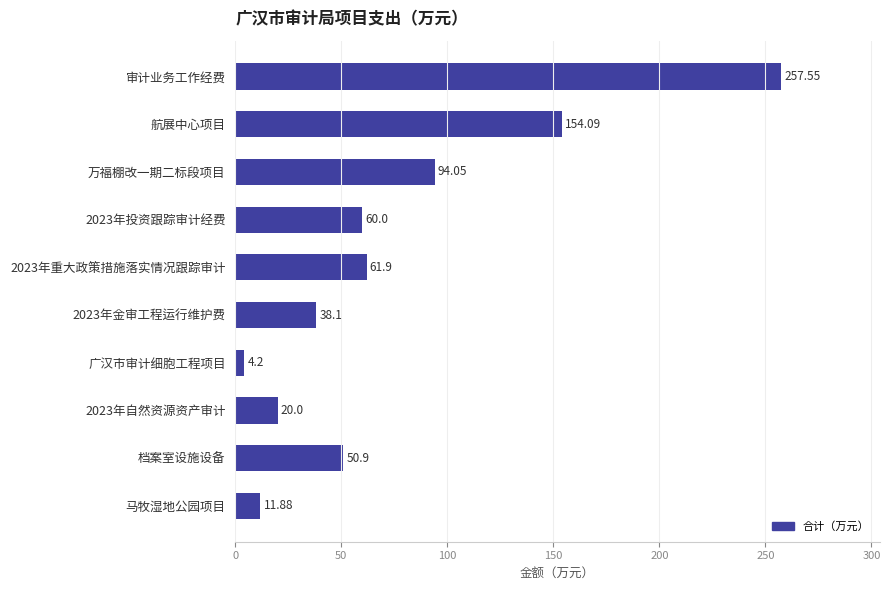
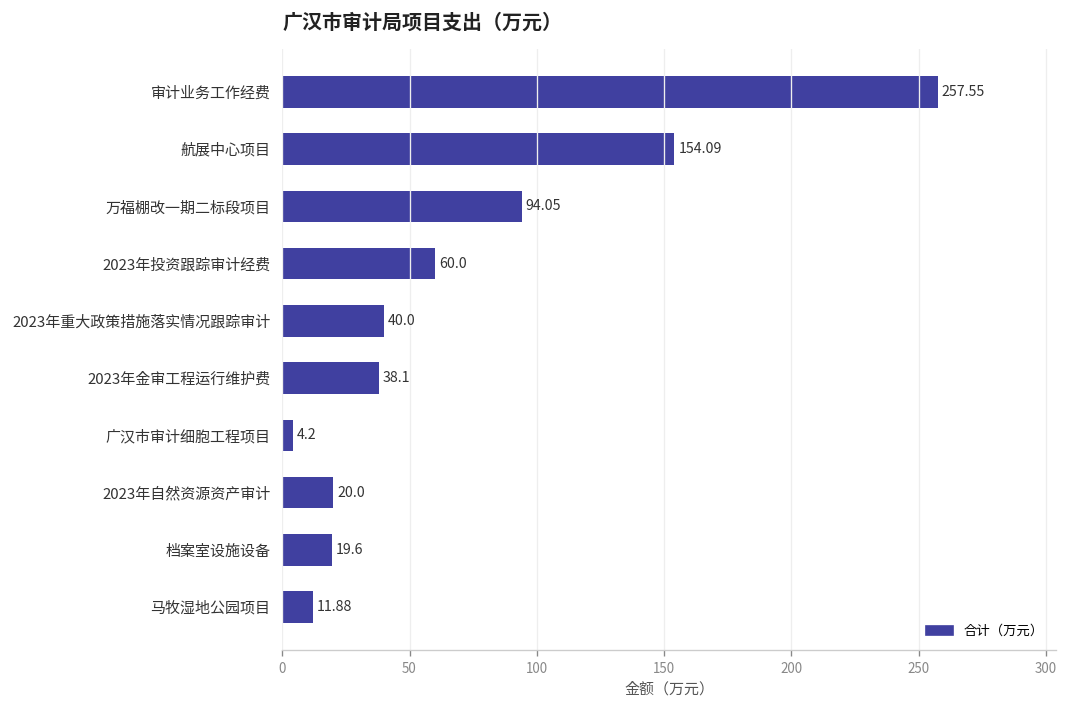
2023年重大政策措施落实情况跟踪审计: 61.9 -> 40.0
档案室设施设备: 50.9 -> 19.6
